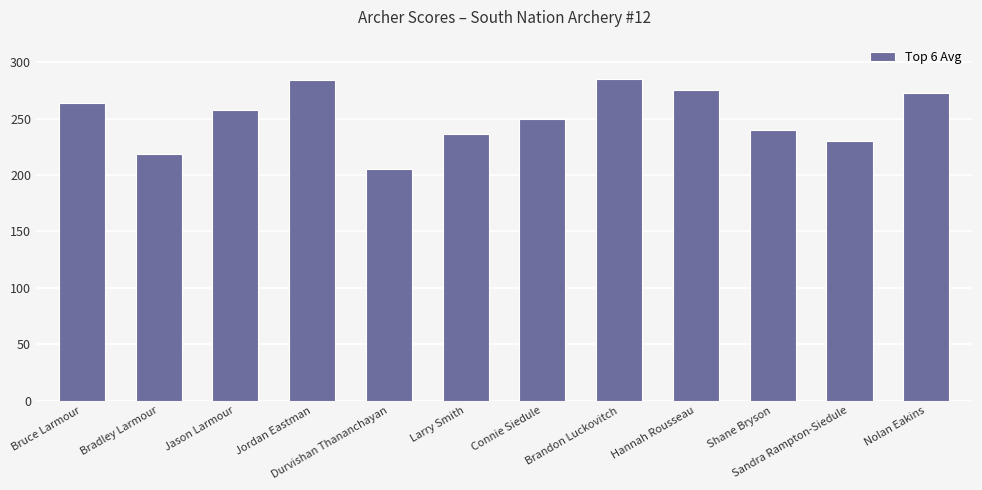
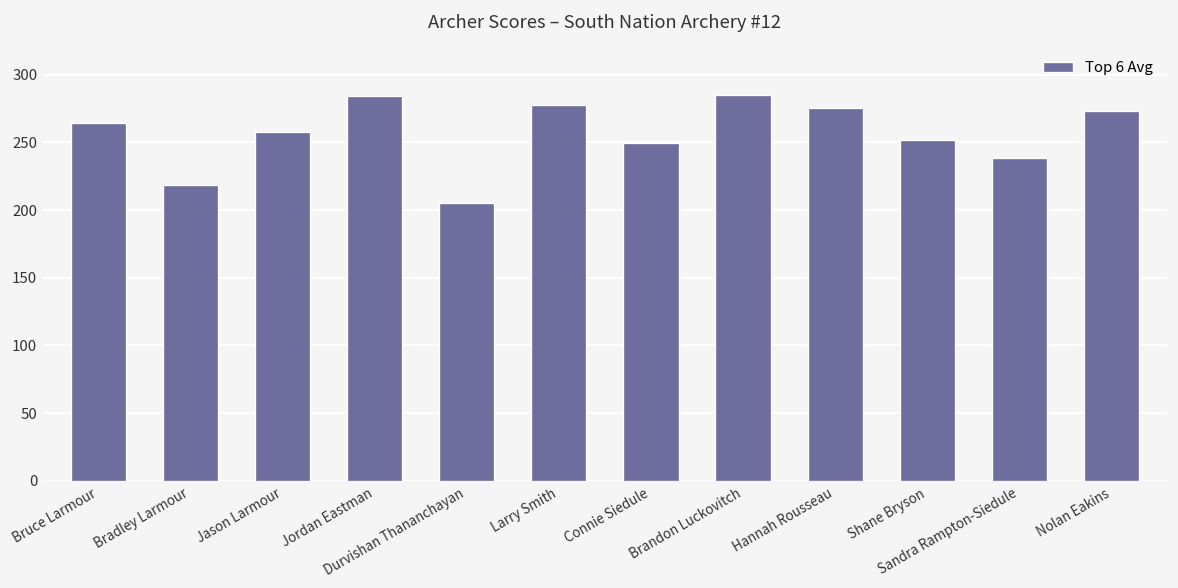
Larry Smith: 237 -> 278
Shane Bryson: 240 -> 252
Sandra Rampton-Siedule: 230 -> 238
